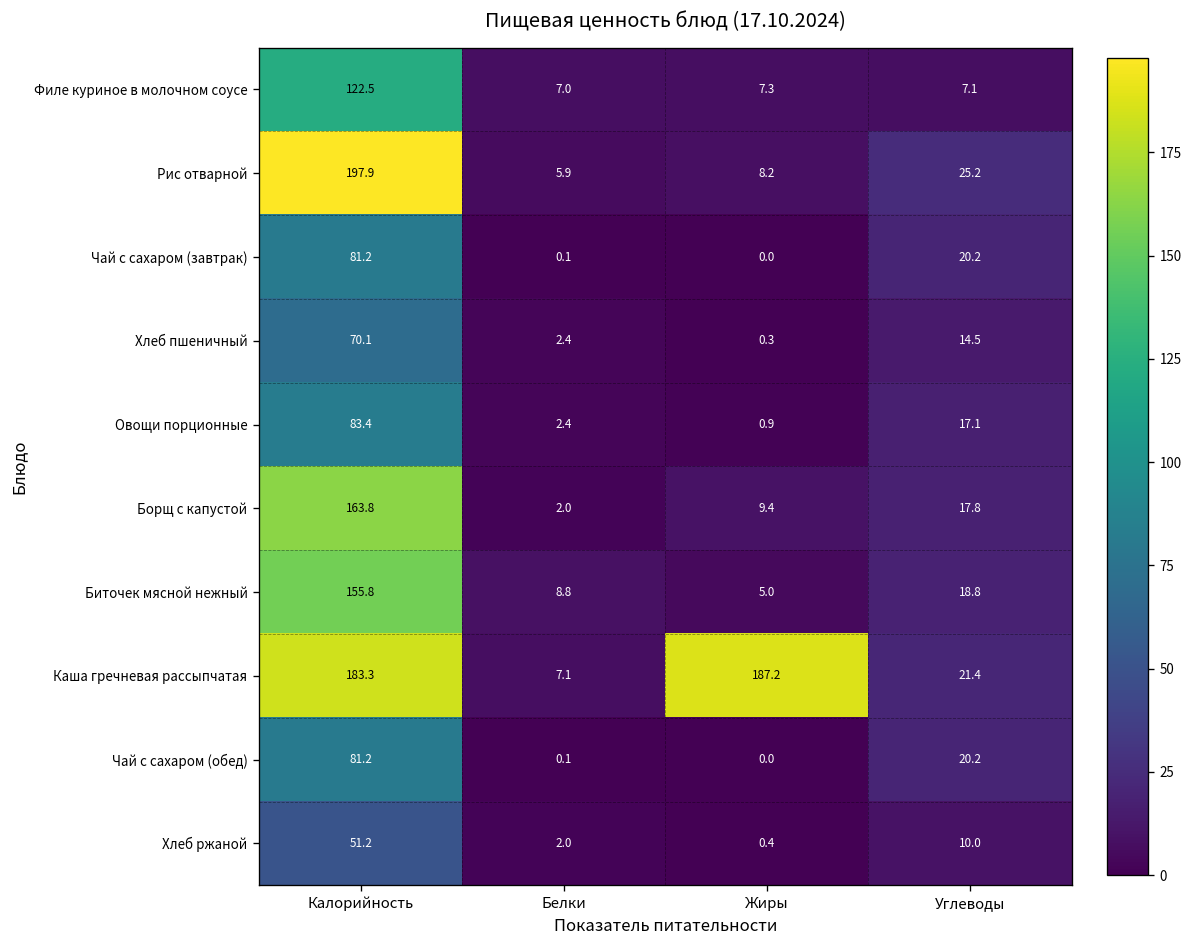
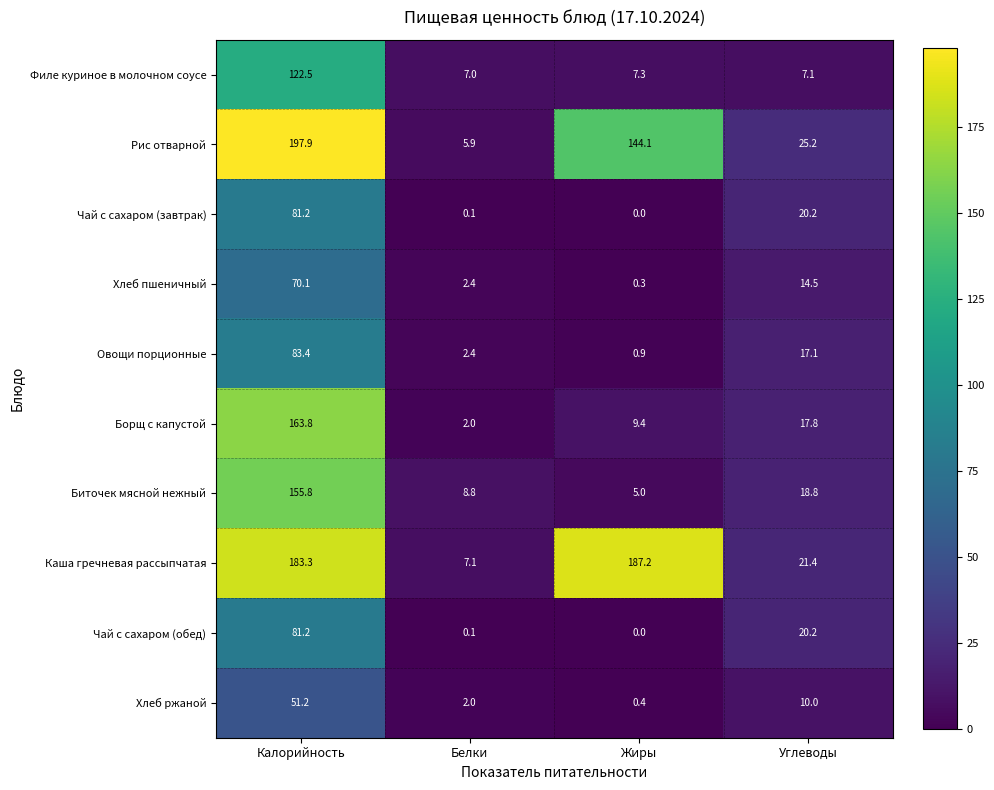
Рис отварной, Жиры: 8.2 -> 144.1
